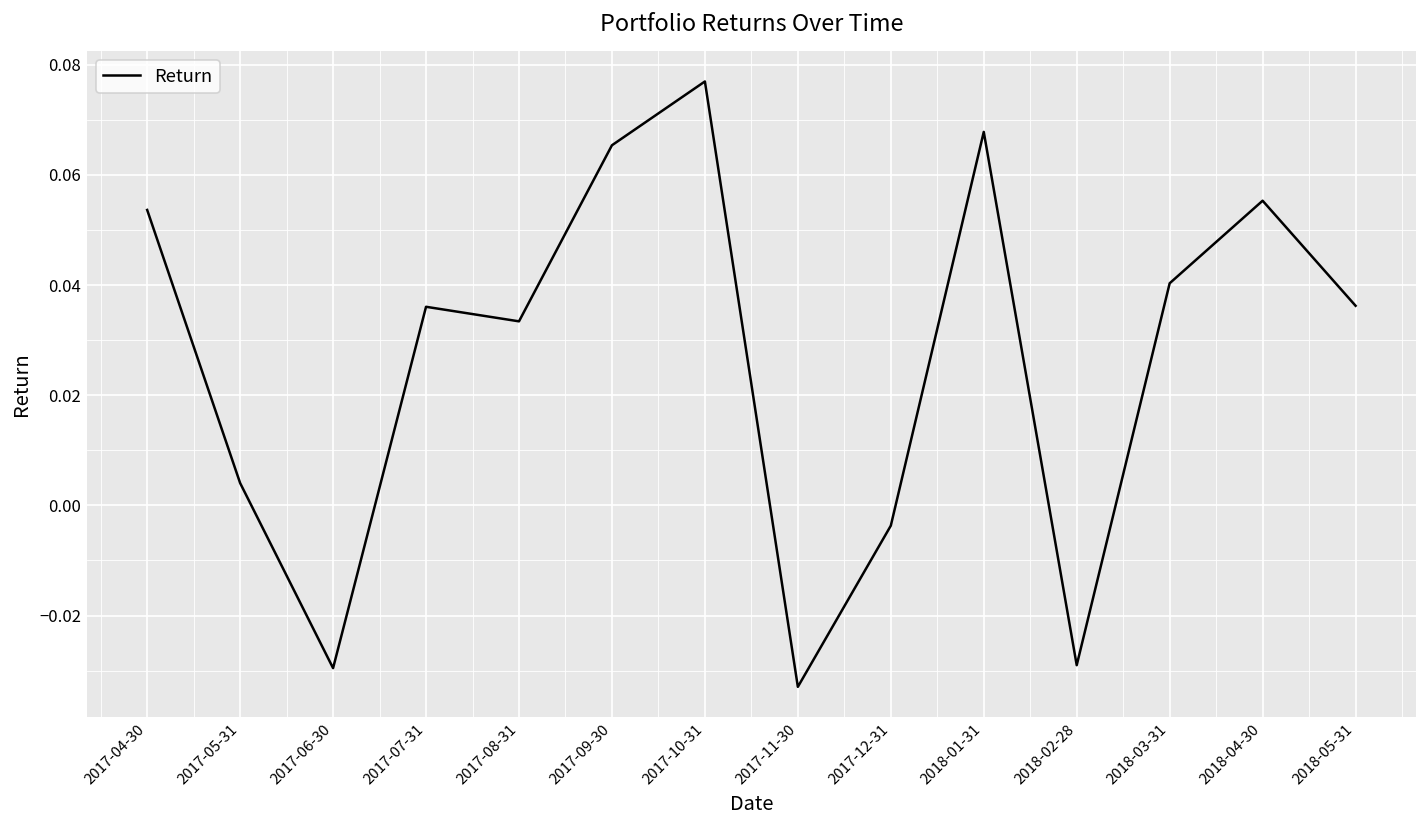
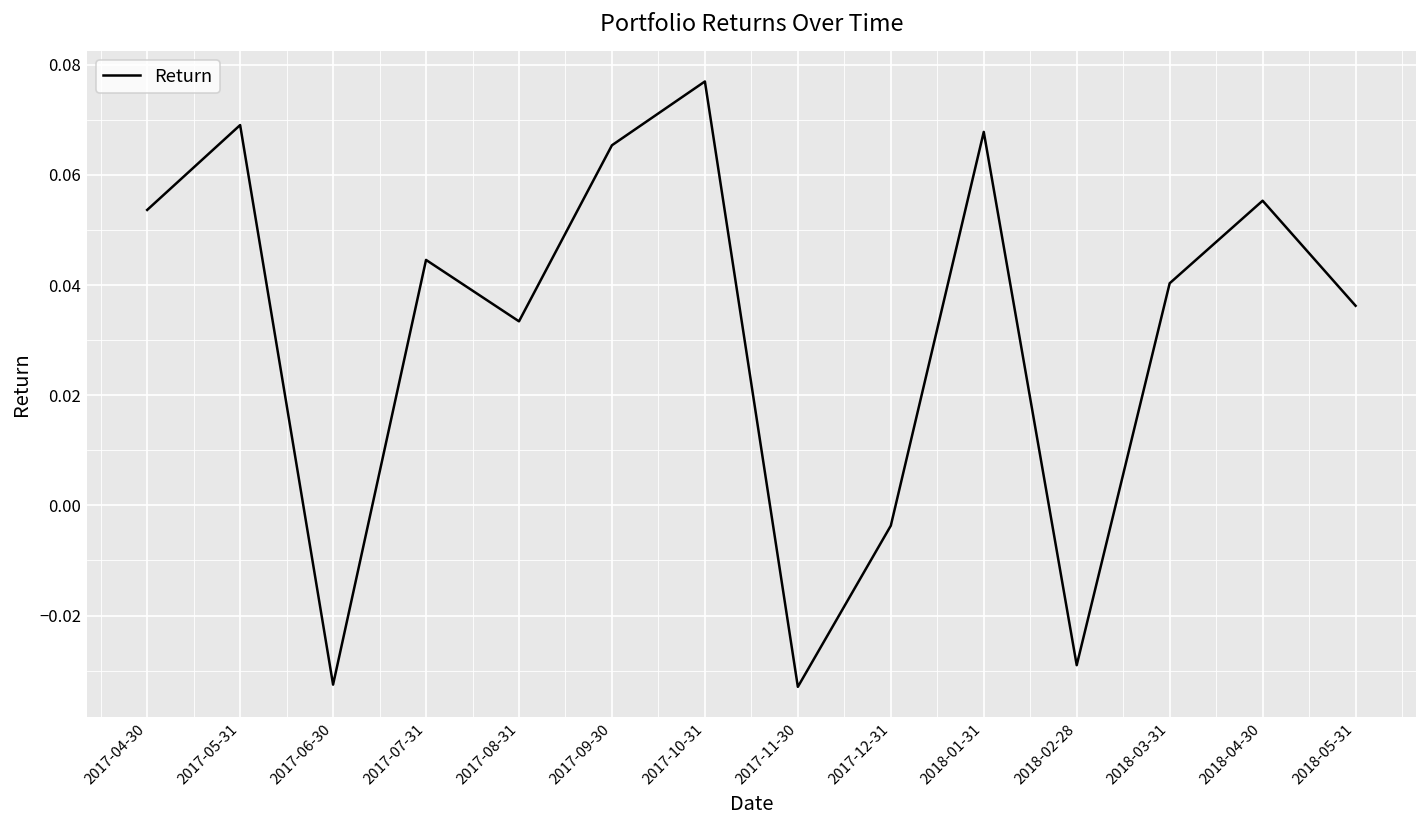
2017-05-31: 0.004 -> 0.069
2017-06-30: -0.030 -> -0.033
2017-07-31: 0.036 -> 0.045
